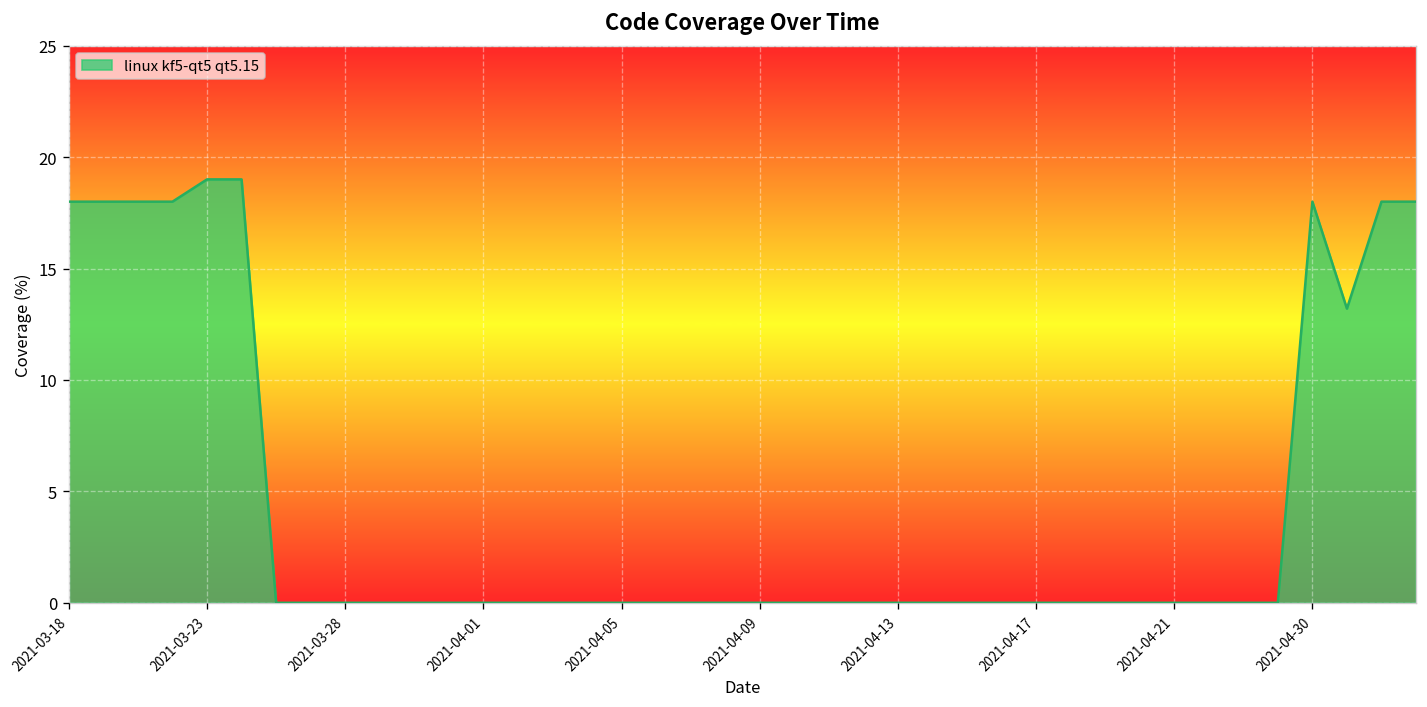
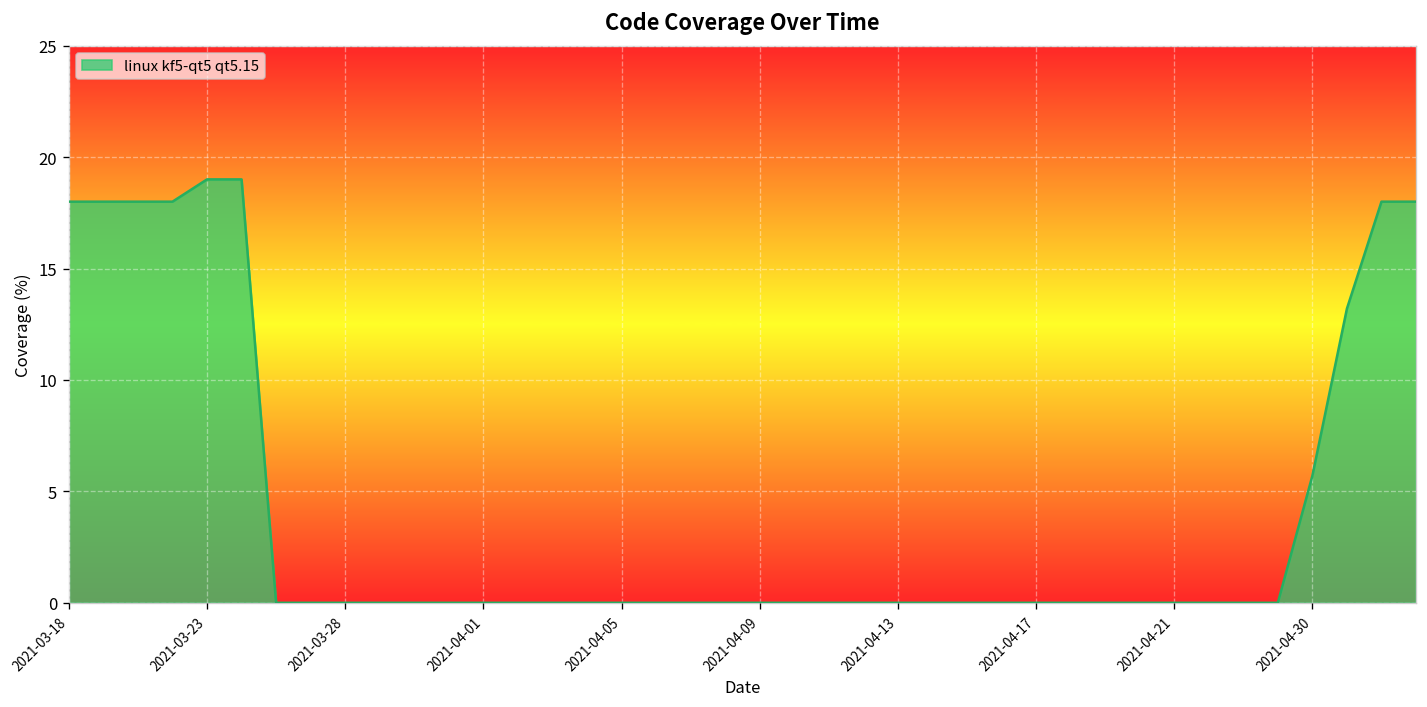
2021-04-30: 18.0 -> 5.7
